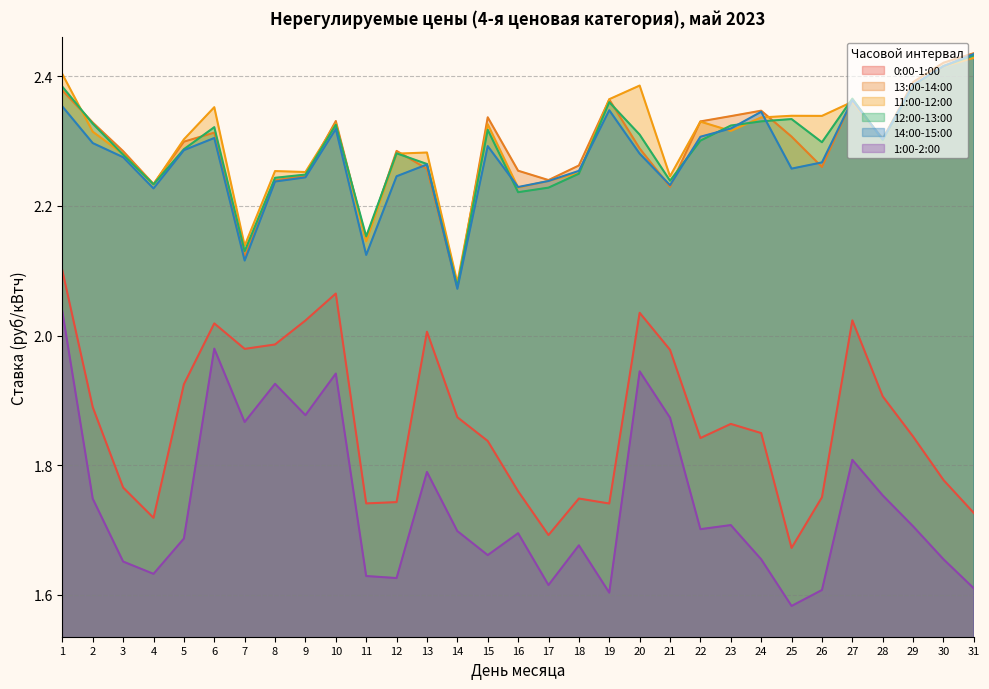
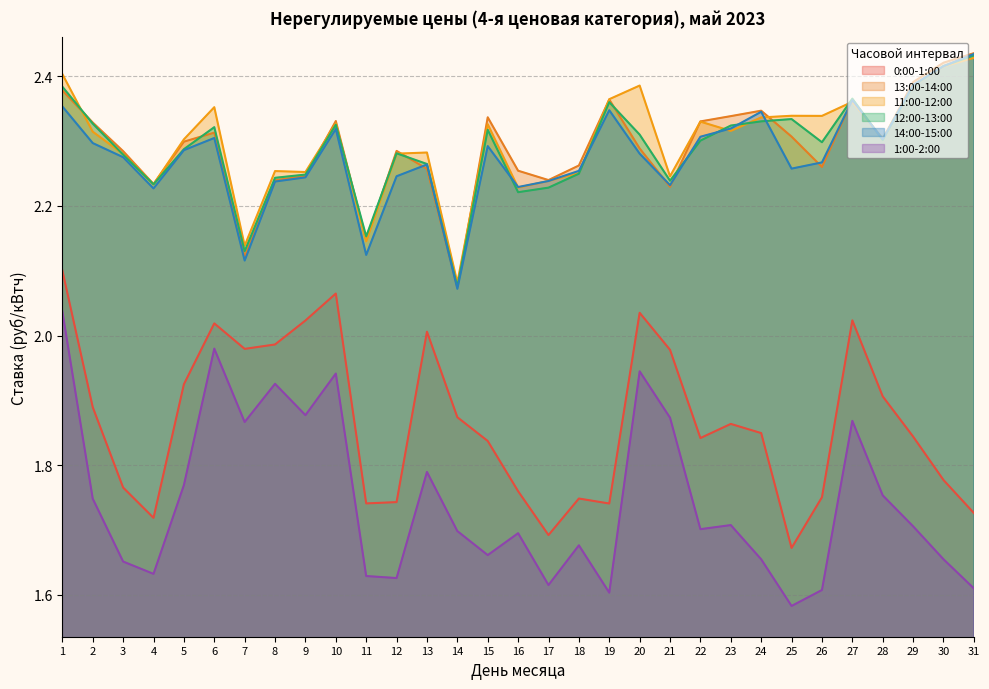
1:00-2:00, 5: 1.69 -> 1.77
1:00-2:00, 27: 1.81 -> 1.87
